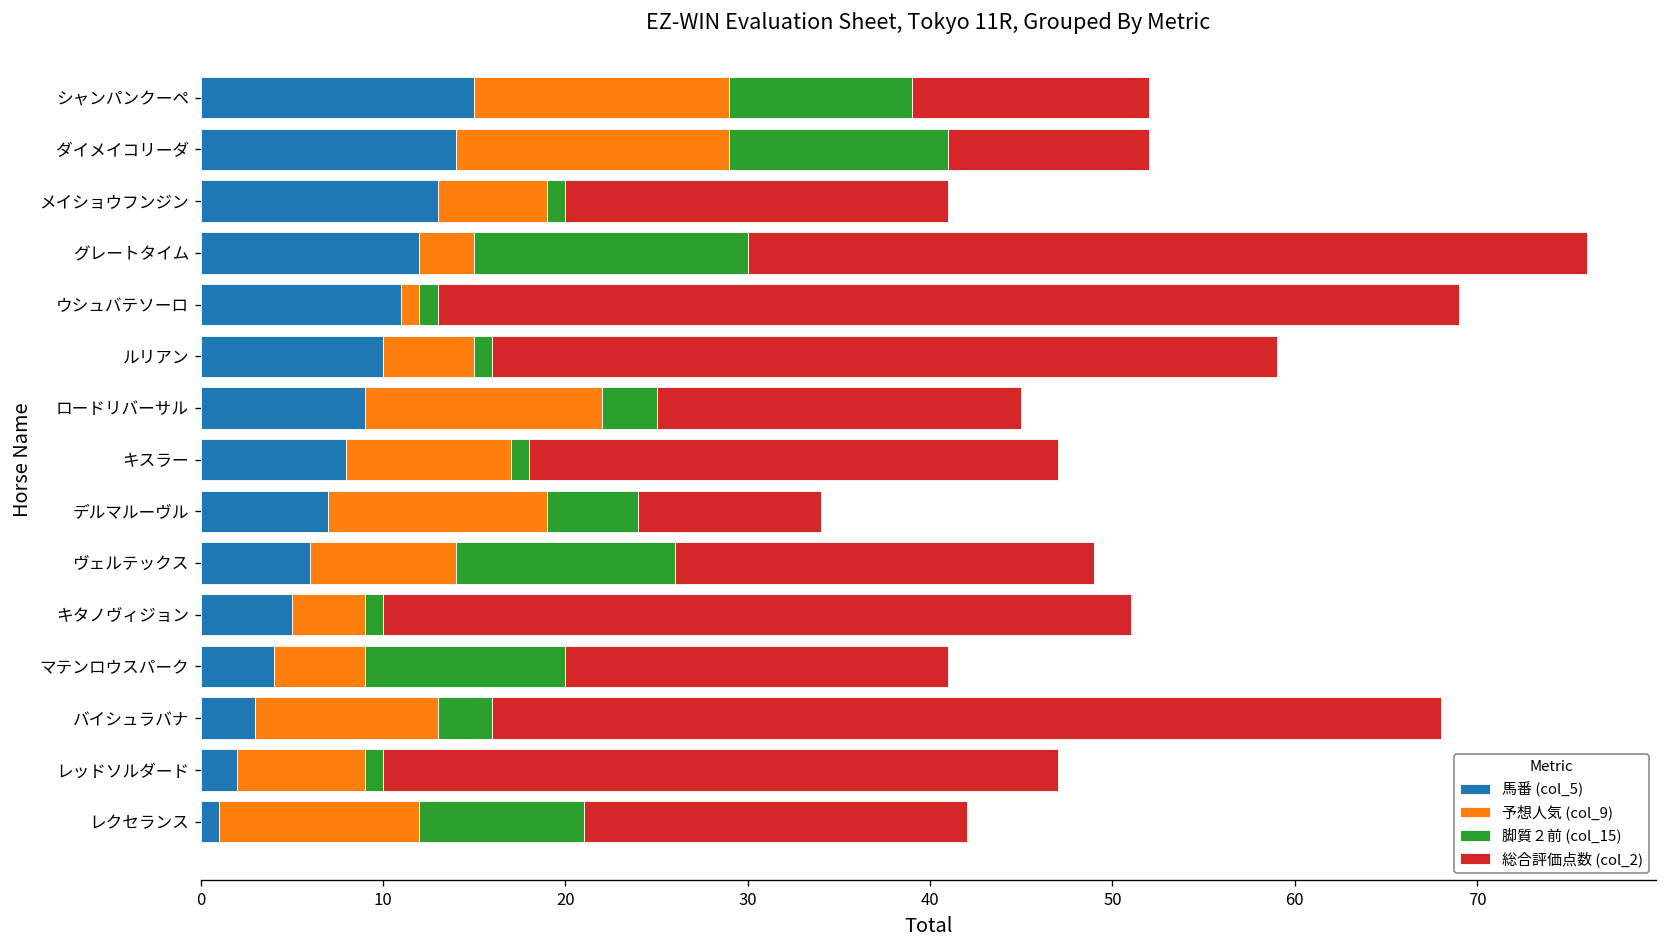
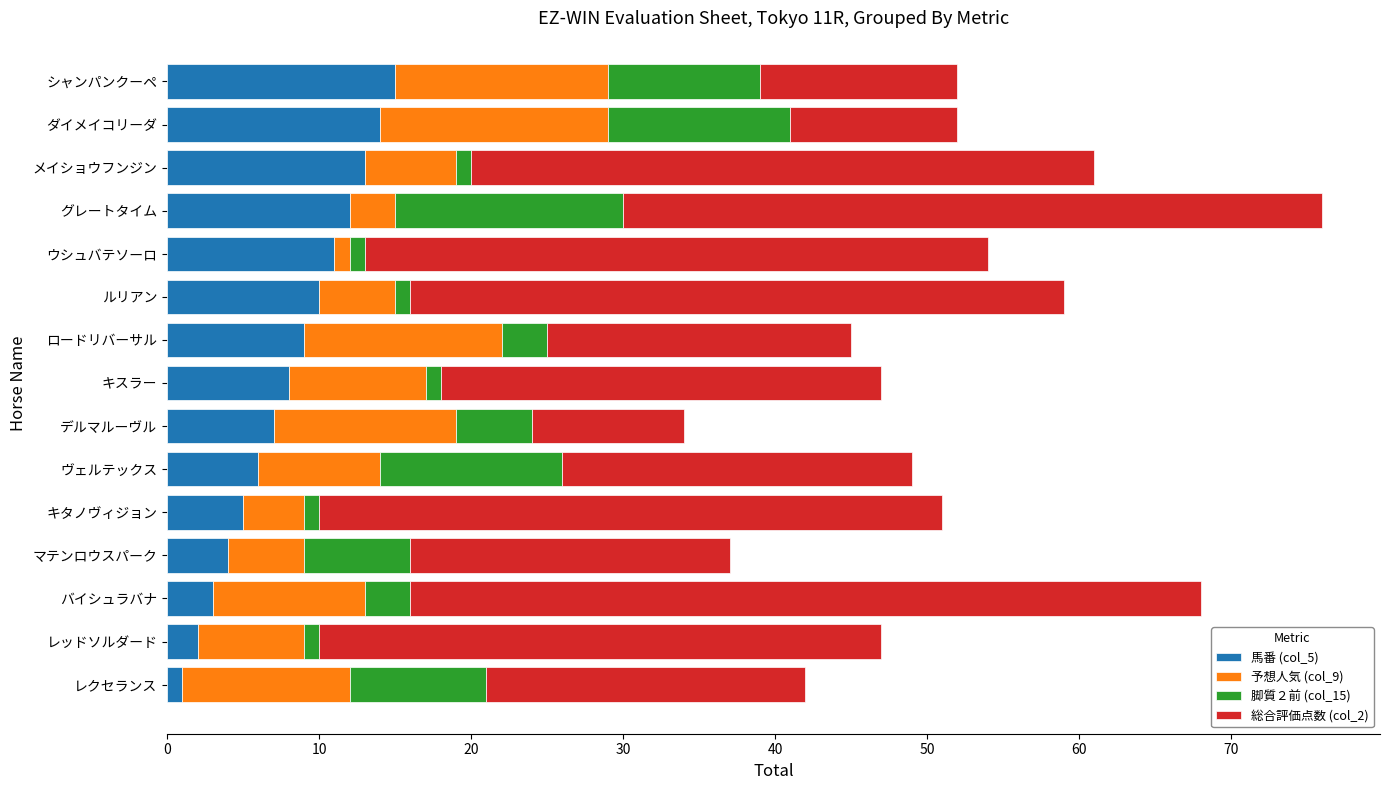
総合評価点数 (col_2), メイショウフンジン: 21 -> 41
総合評価点数 (col_2), ウシュバテソーロ: 56 -> 41
脚質２前 (col_15), マテンロウスパーク: 11 -> 7
